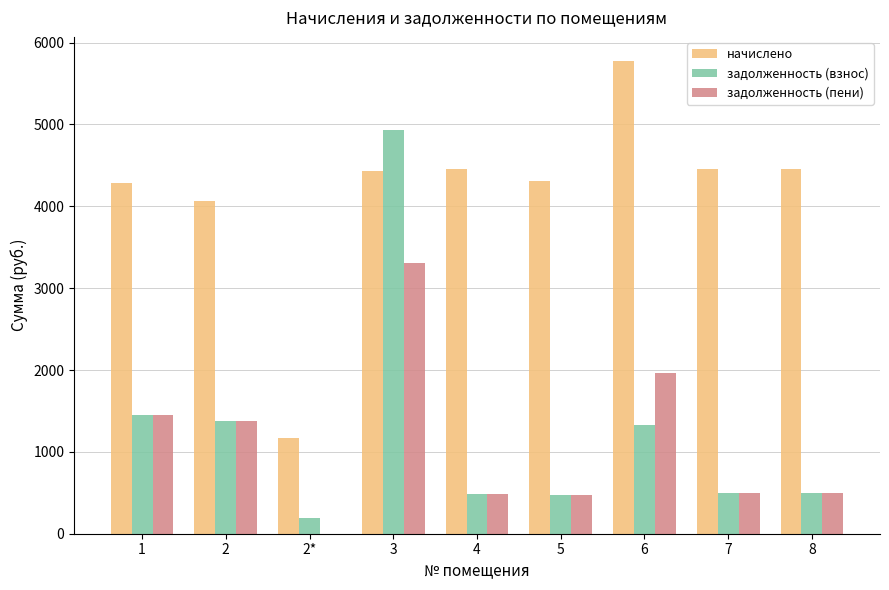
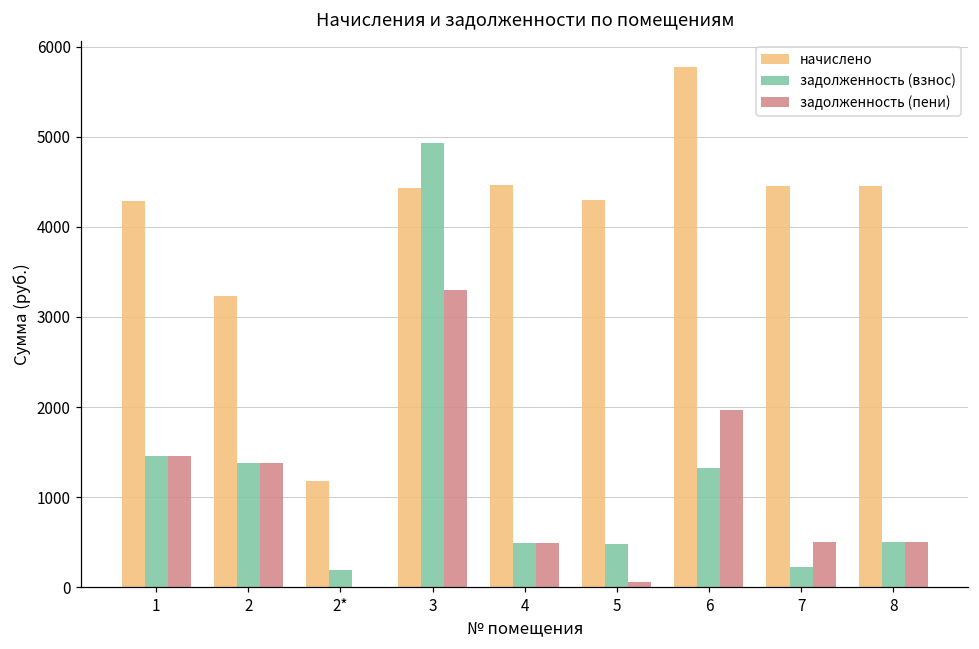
начислено, 2: 4100 -> 3200
задолженность (пени), 5: 500 -> 100
задолженность (взнос), 7: 500 -> 200
